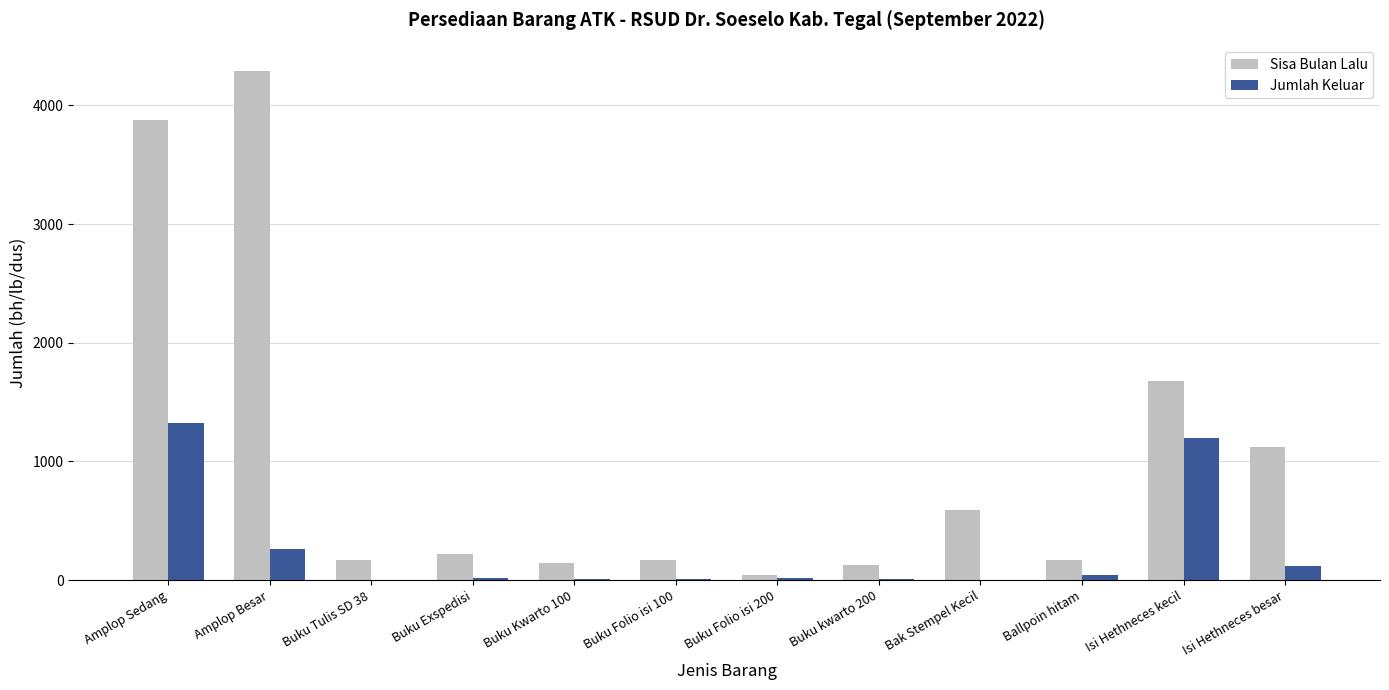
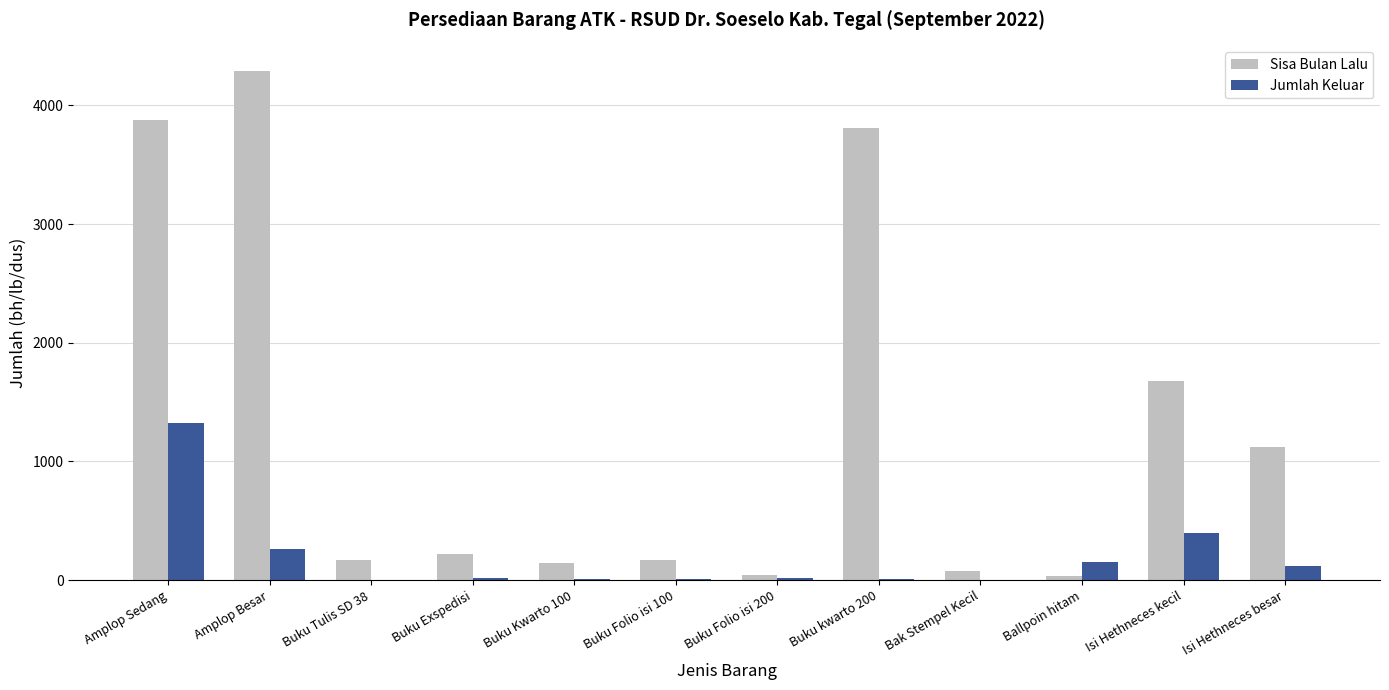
Sisa Bulan Lalu, Buku kwarto 200: 130 -> 3810
Sisa Bulan Lalu, Bak Stempel Kecil: 590 -> 80
Sisa Bulan Lalu, Ballpoin hitam: 170 -> 40
Jumlah Keluar, Ballpoin hitam: 40 -> 150
Jumlah Keluar, Isi Hethneces kecil: 1200 -> 400
